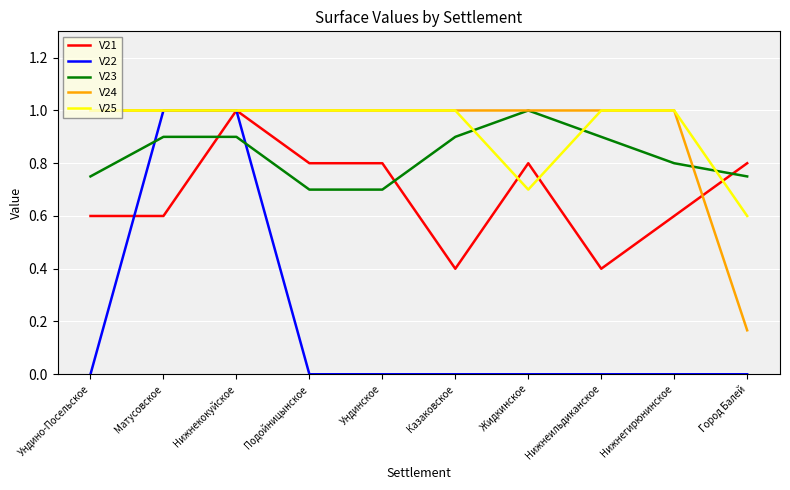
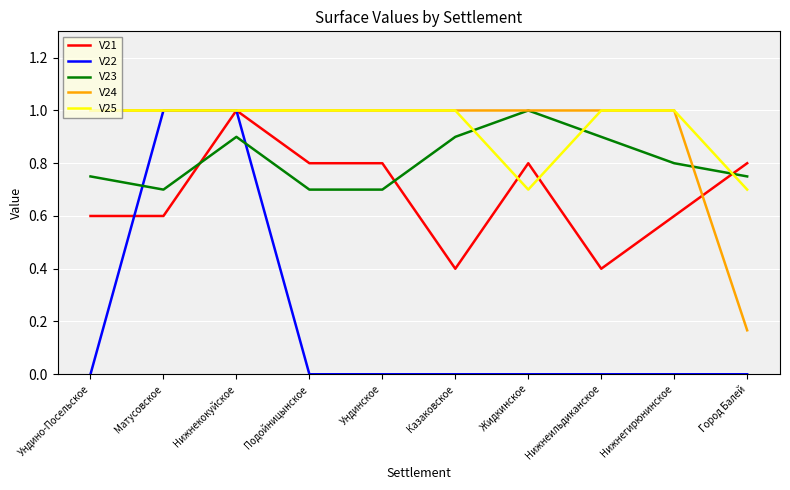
V23, Матусовское: 0.9 -> 0.7
V25, Город Балей: 0.6 -> 0.7
